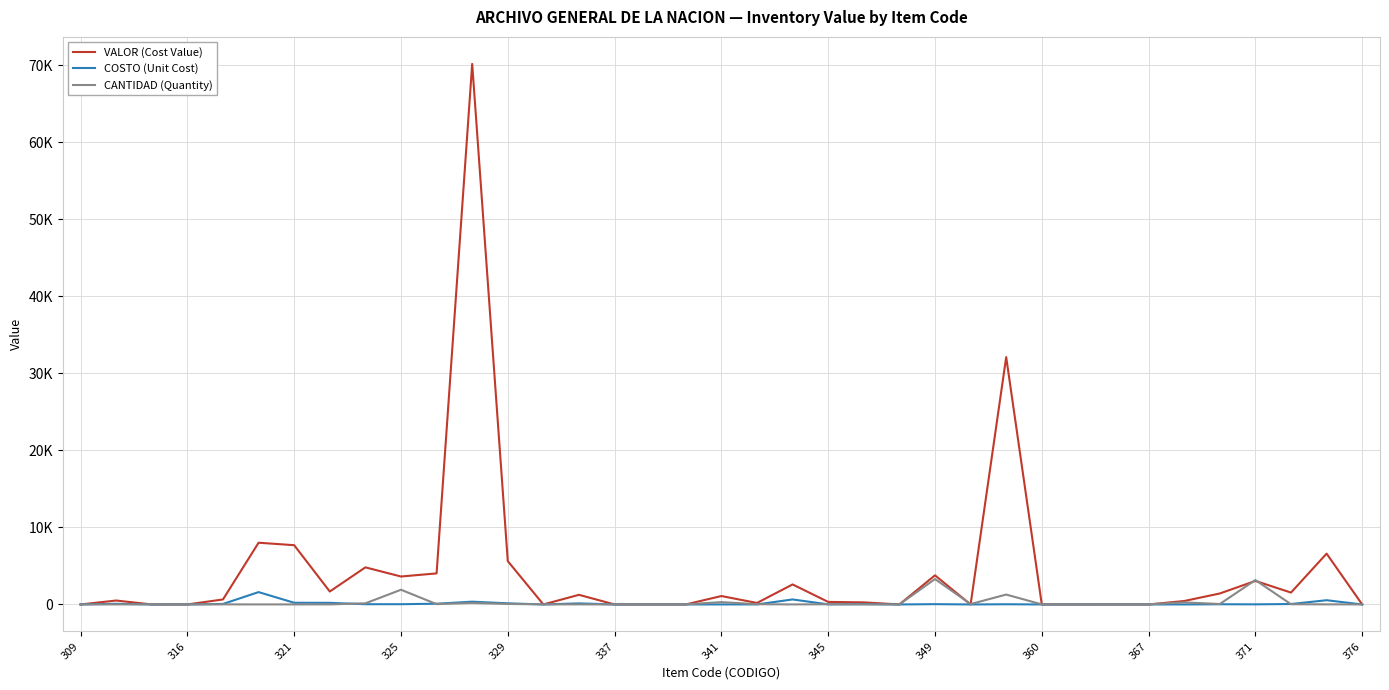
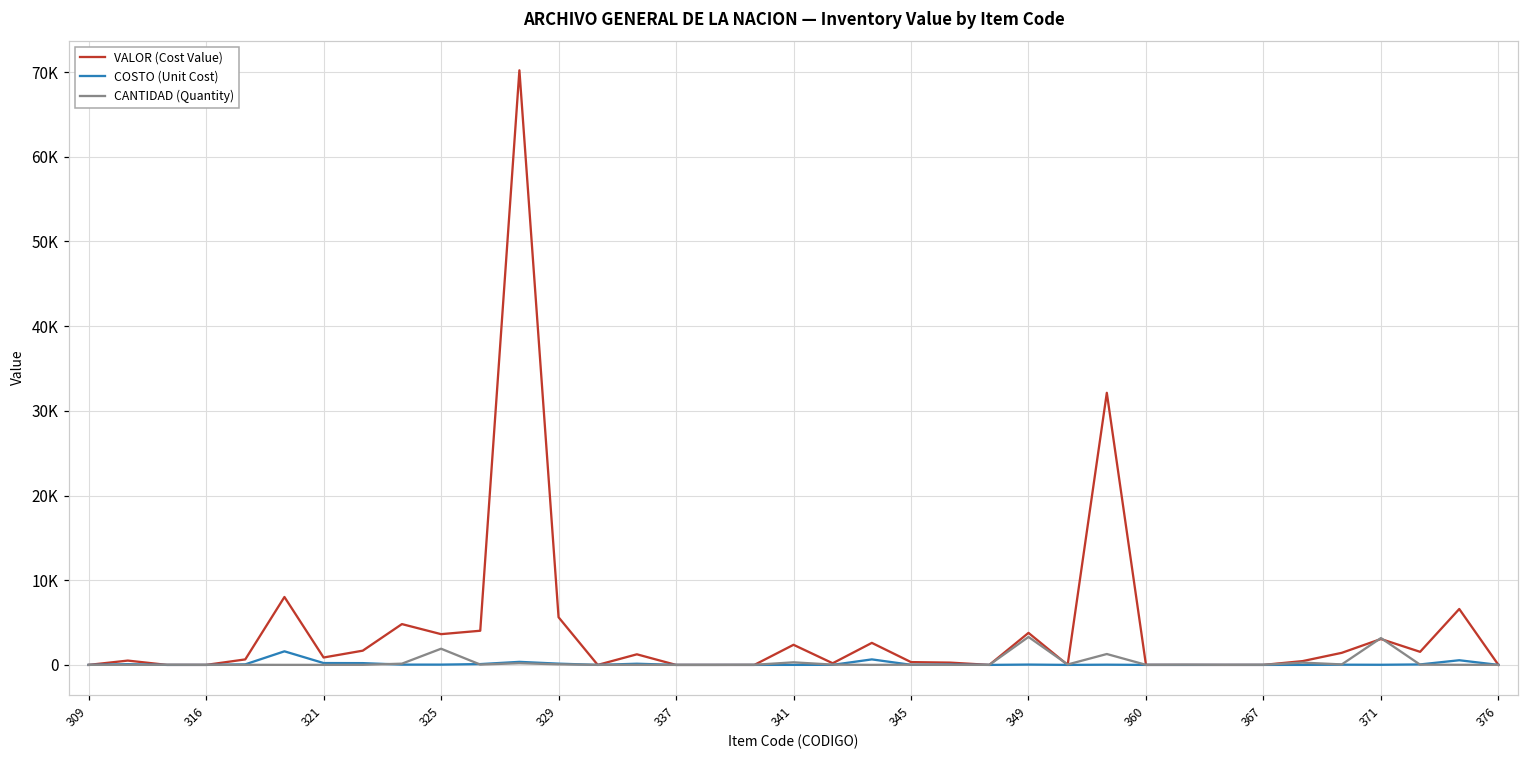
VALOR (Cost Value), 321: 8000 -> 1000
VALOR (Cost Value), 341: 1000 -> 2000
